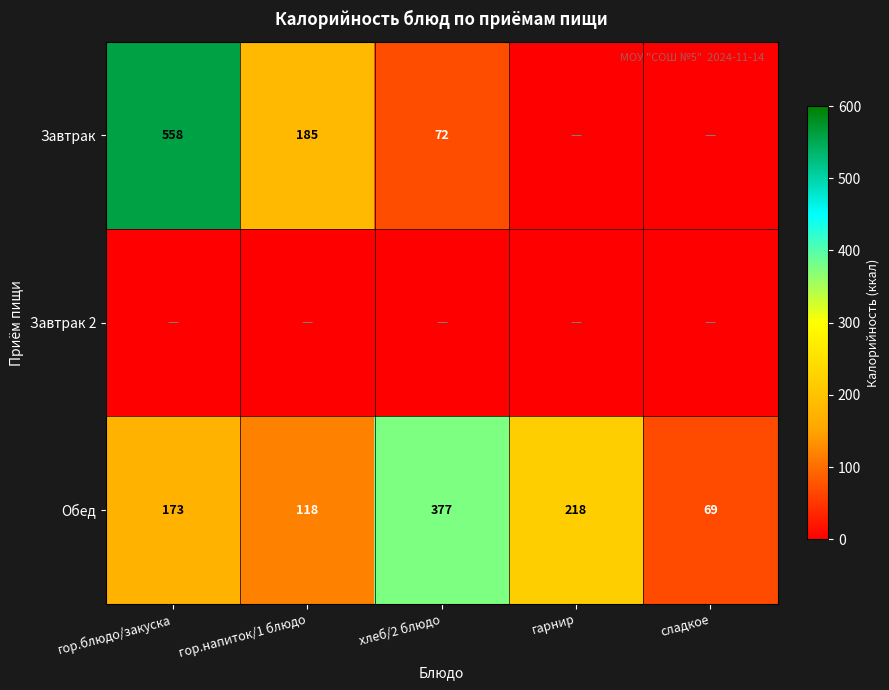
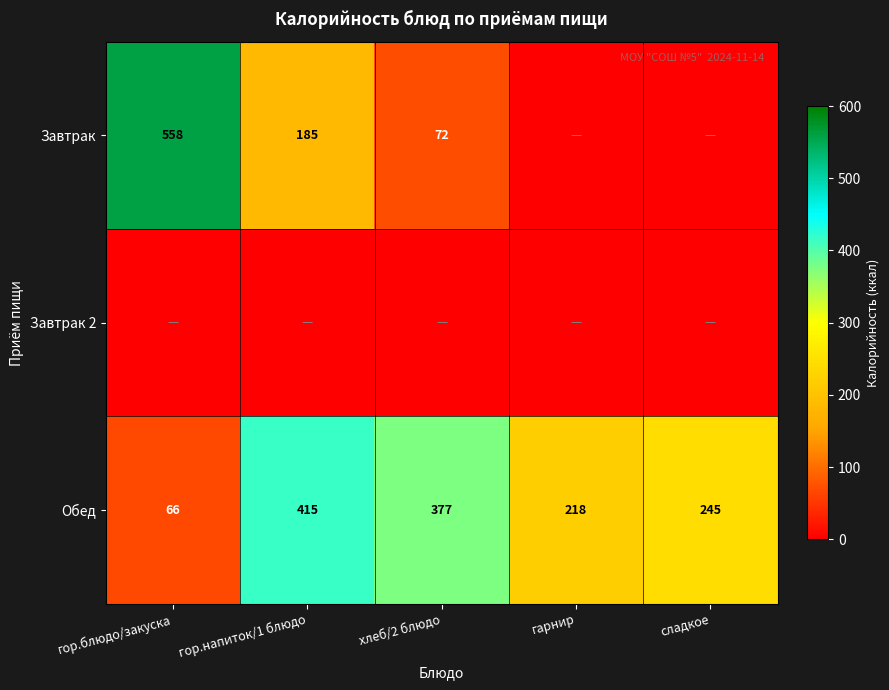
Обед, гор.блюдо/закуска: 173 -> 66
Обед, гор.напиток/1 блюдо: 118 -> 415
Обед, сладкое: 69 -> 245
